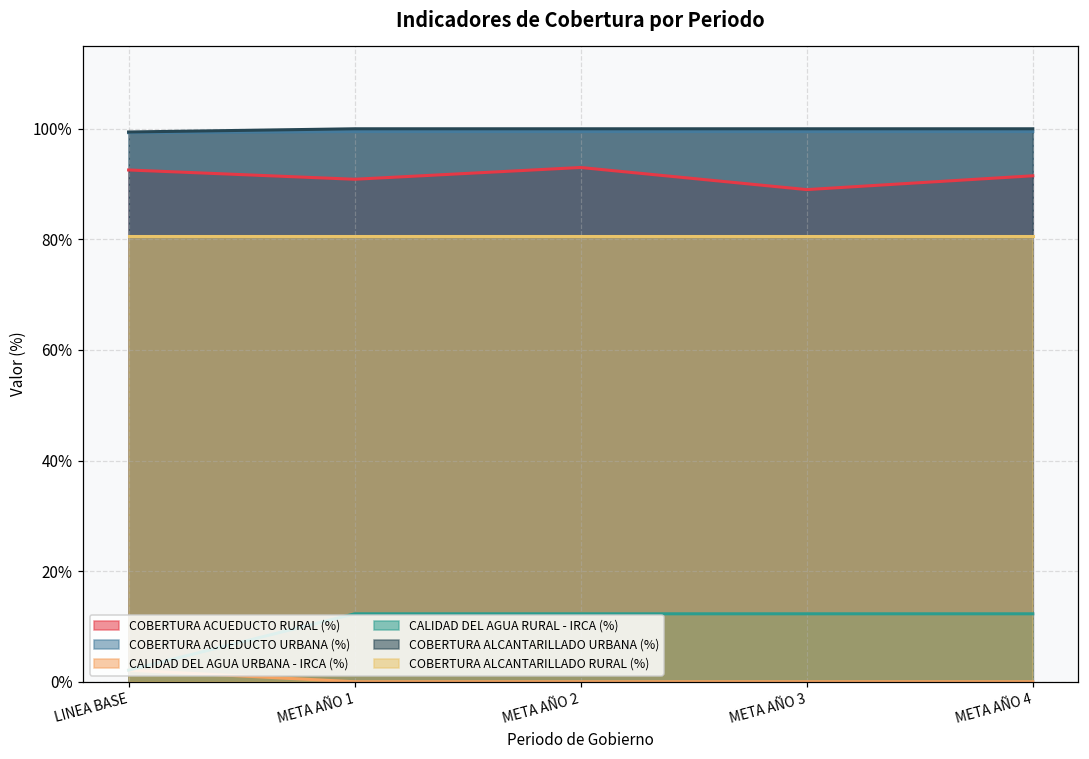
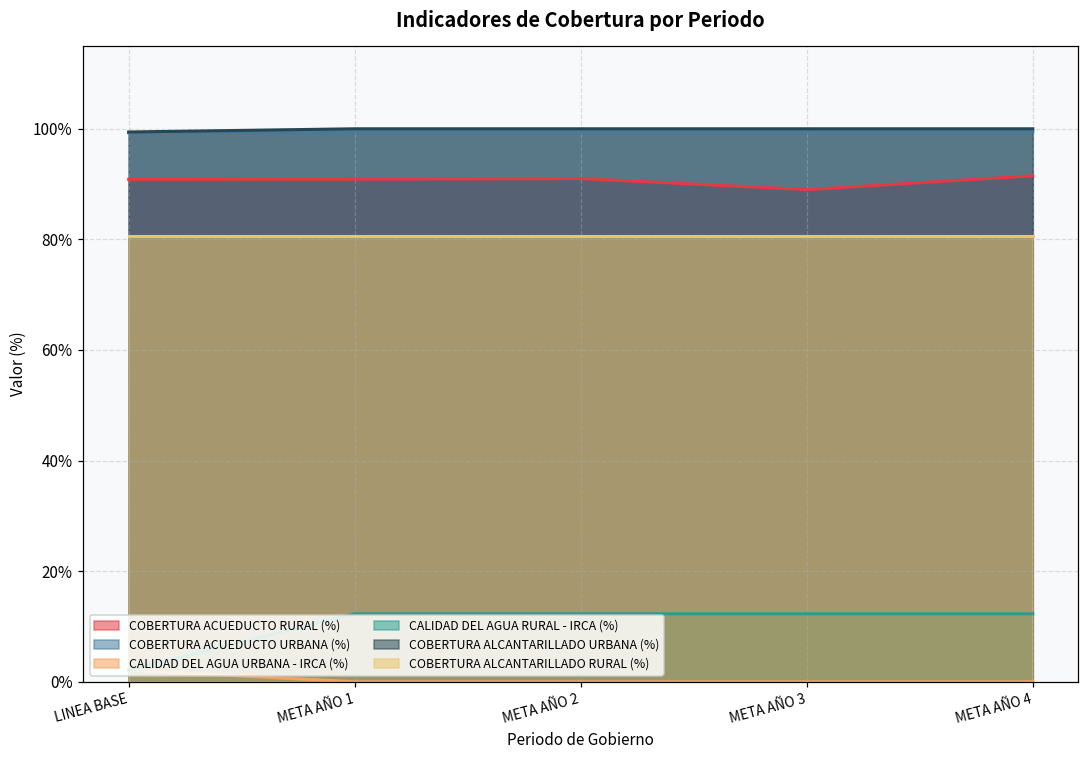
COBERTURA ACUEDUCTO RURAL (%), LINEA BASE: 93% -> 91%
COBERTURA ACUEDUCTO RURAL (%), META AÑO 2: 93% -> 91%
